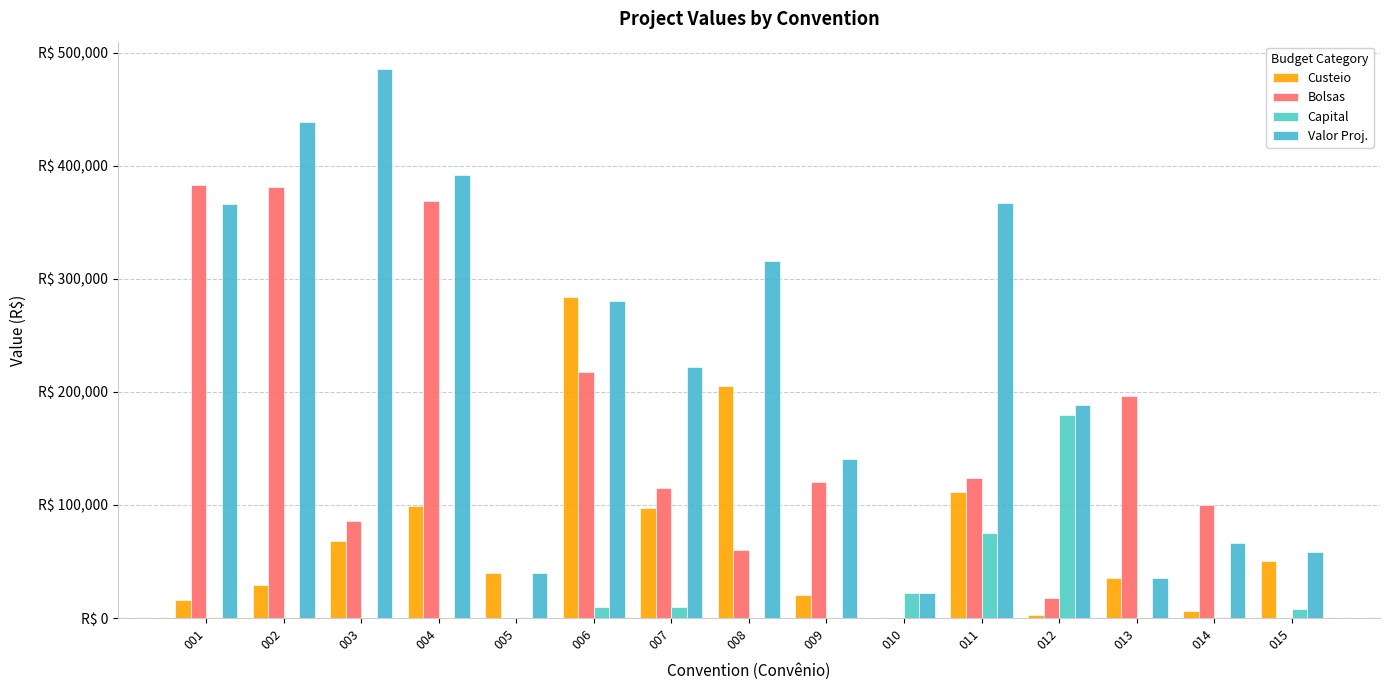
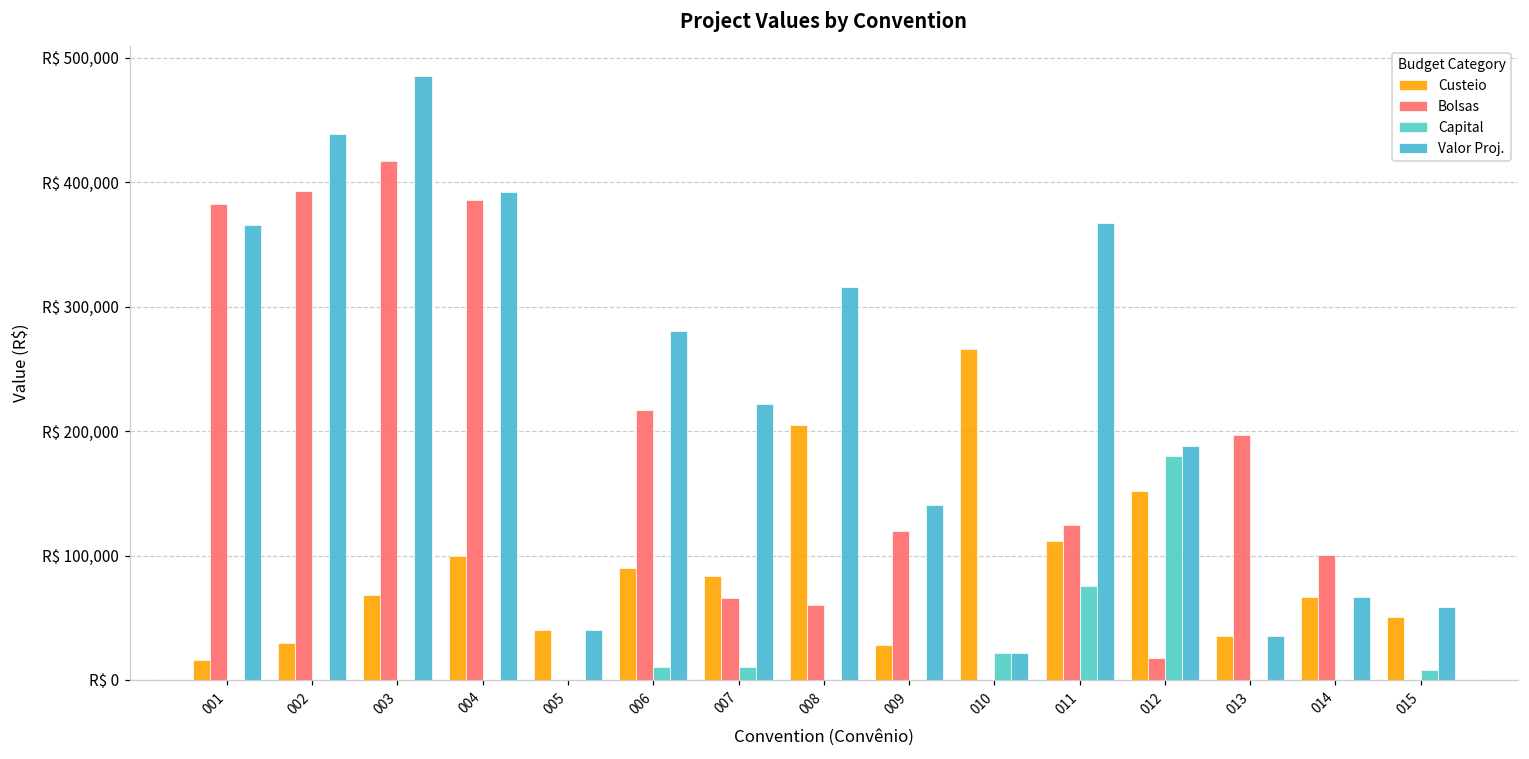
Bolsas, 002: R$ 381,000 -> R$ 393,000
Bolsas, 003: R$ 85,000 -> R$ 417,000
Bolsas, 004: R$ 369,000 -> R$ 386,000
Custeio, 006: R$ 284,000 -> R$ 90,000
Custeio, 007: R$ 97,000 -> R$ 84,000
Bolsas, 007: R$ 115,000 -> R$ 66,000
Custeio, 009: R$ 20,000 -> R$ 28,000
Custeio, 010: R$ 0 -> R$ 266,000
Custeio, 012: R$ 3,000 -> R$ 152,000
Custeio, 014: R$ 6,000 -> R$ 67,000
